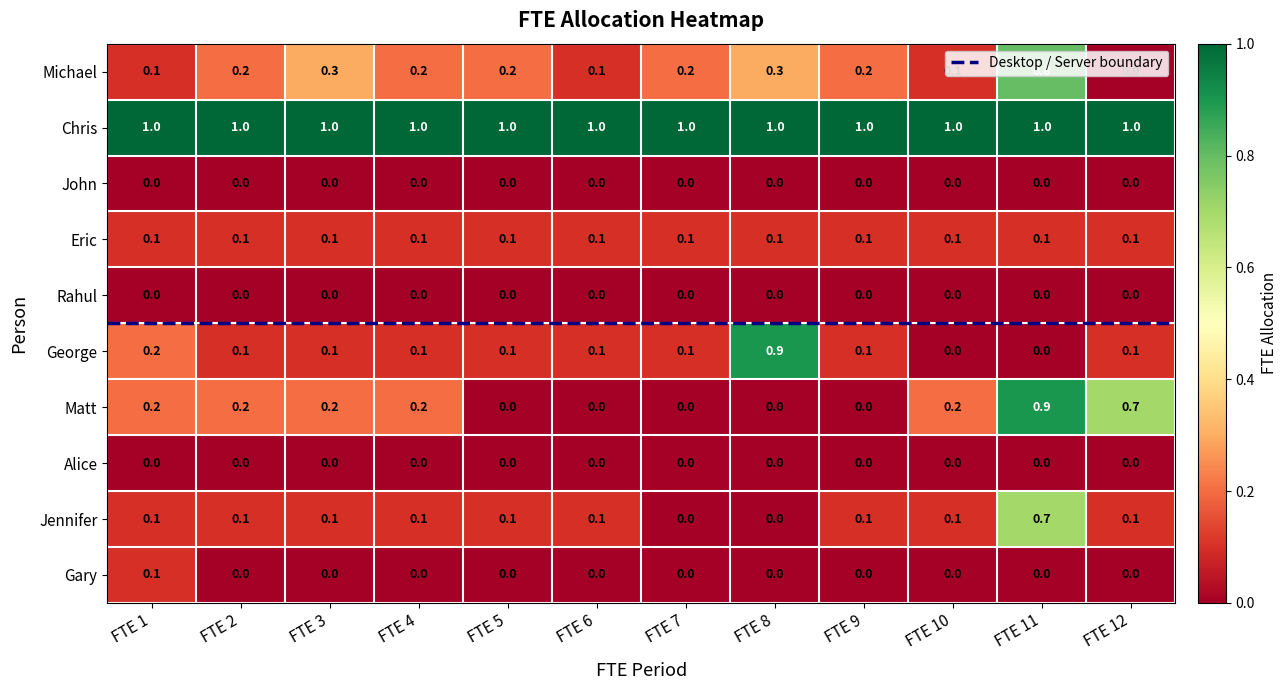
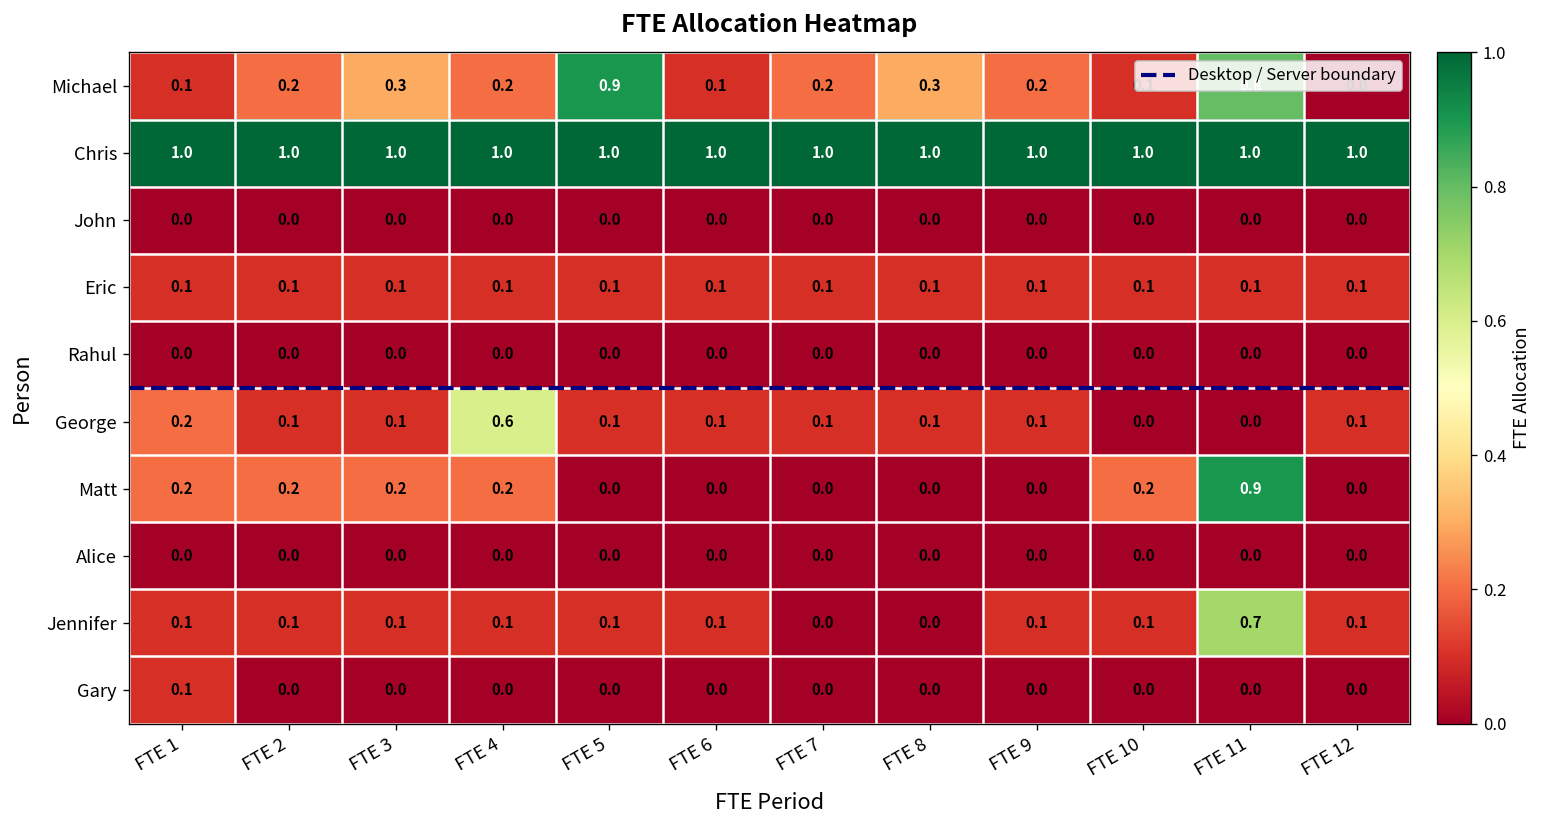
Michael, FTE 5: 0.2 -> 0.9
George, FTE 4: 0.1 -> 0.6
George, FTE 8: 0.9 -> 0.1
Matt, FTE 12: 0.7 -> 0.0
